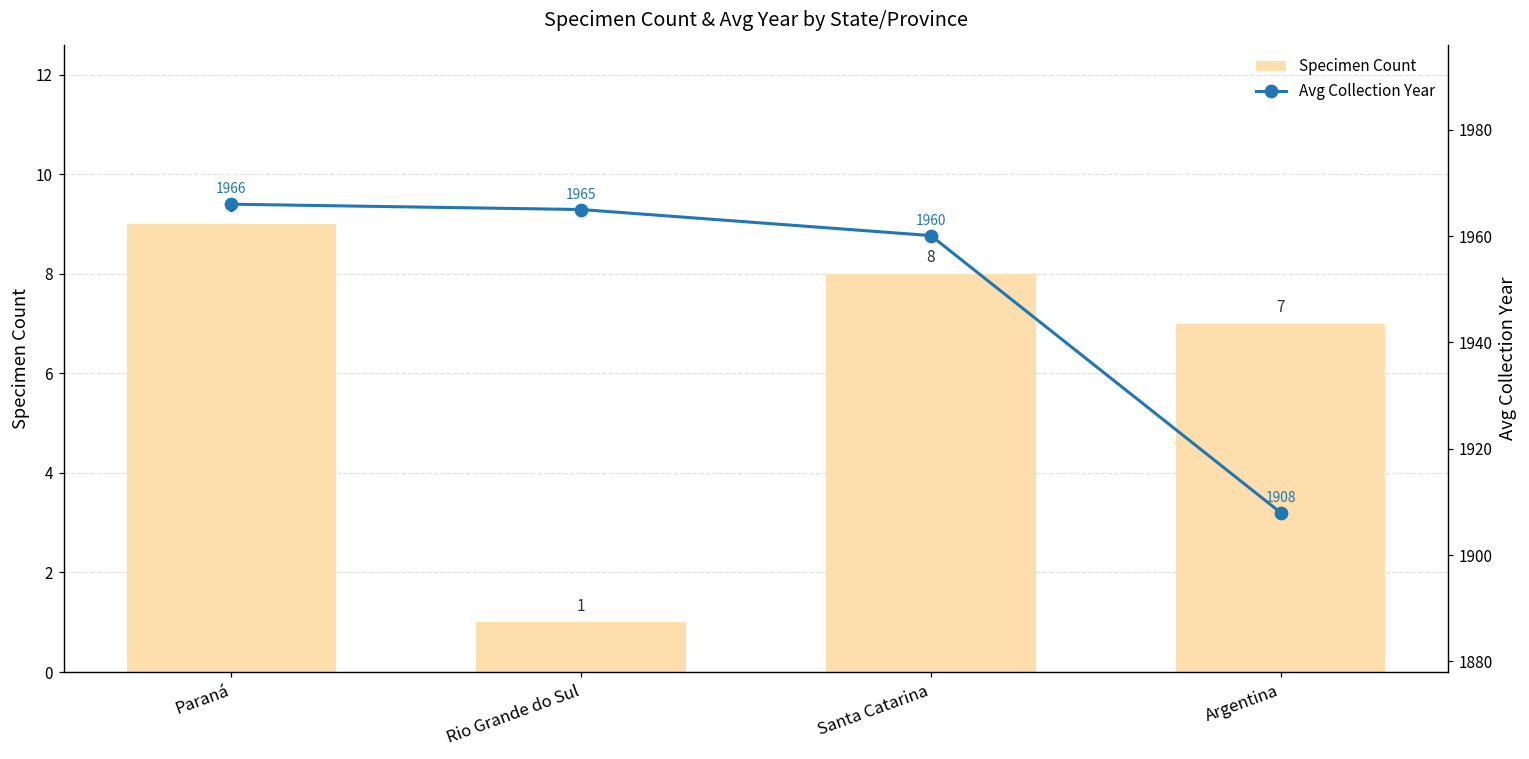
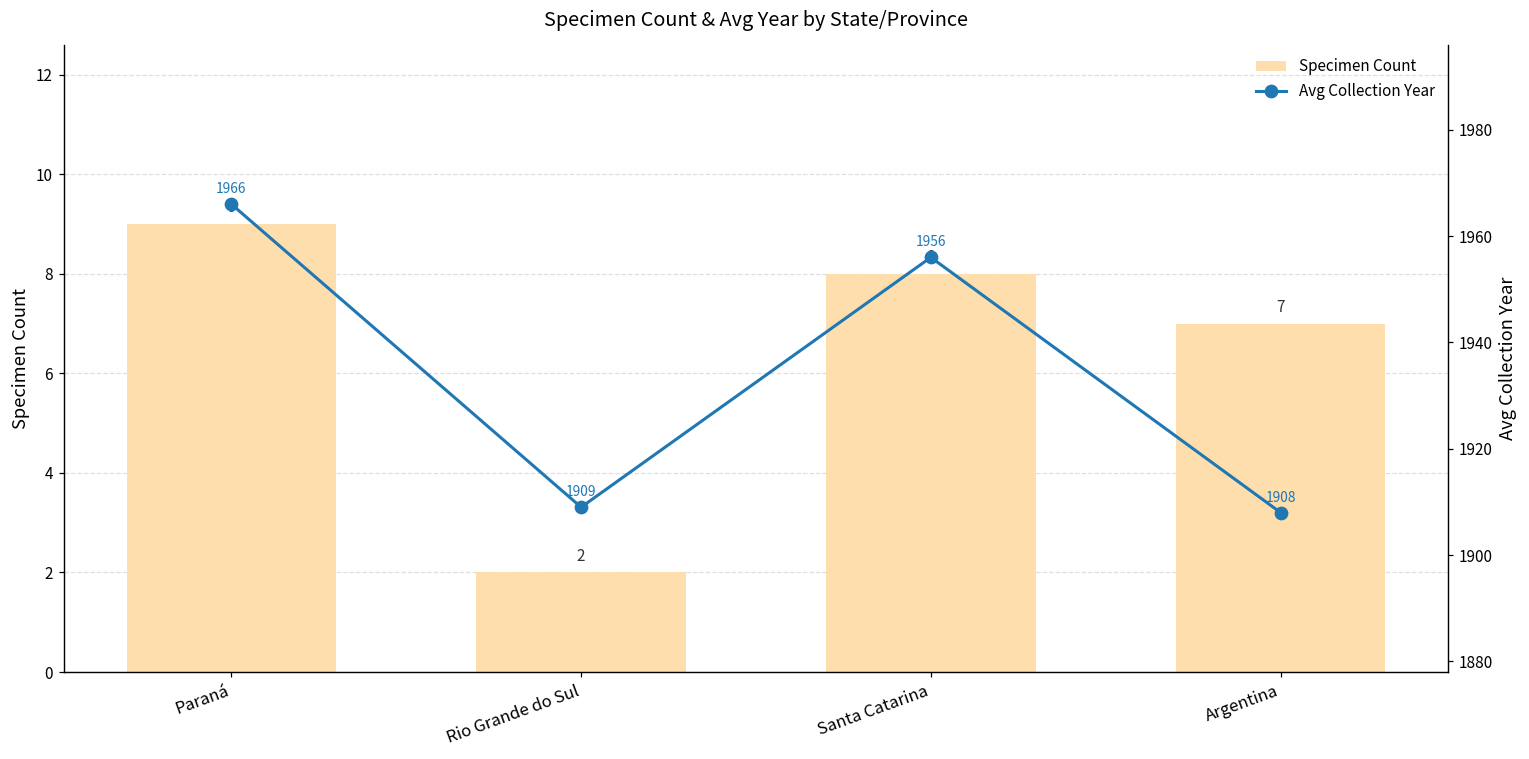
Specimen Count, Rio Grande do Sul: 1 -> 2
Avg Collection Year, Rio Grande do Sul: 1965 -> 1909
Avg Collection Year, Santa Catarina: 1960 -> 1956
